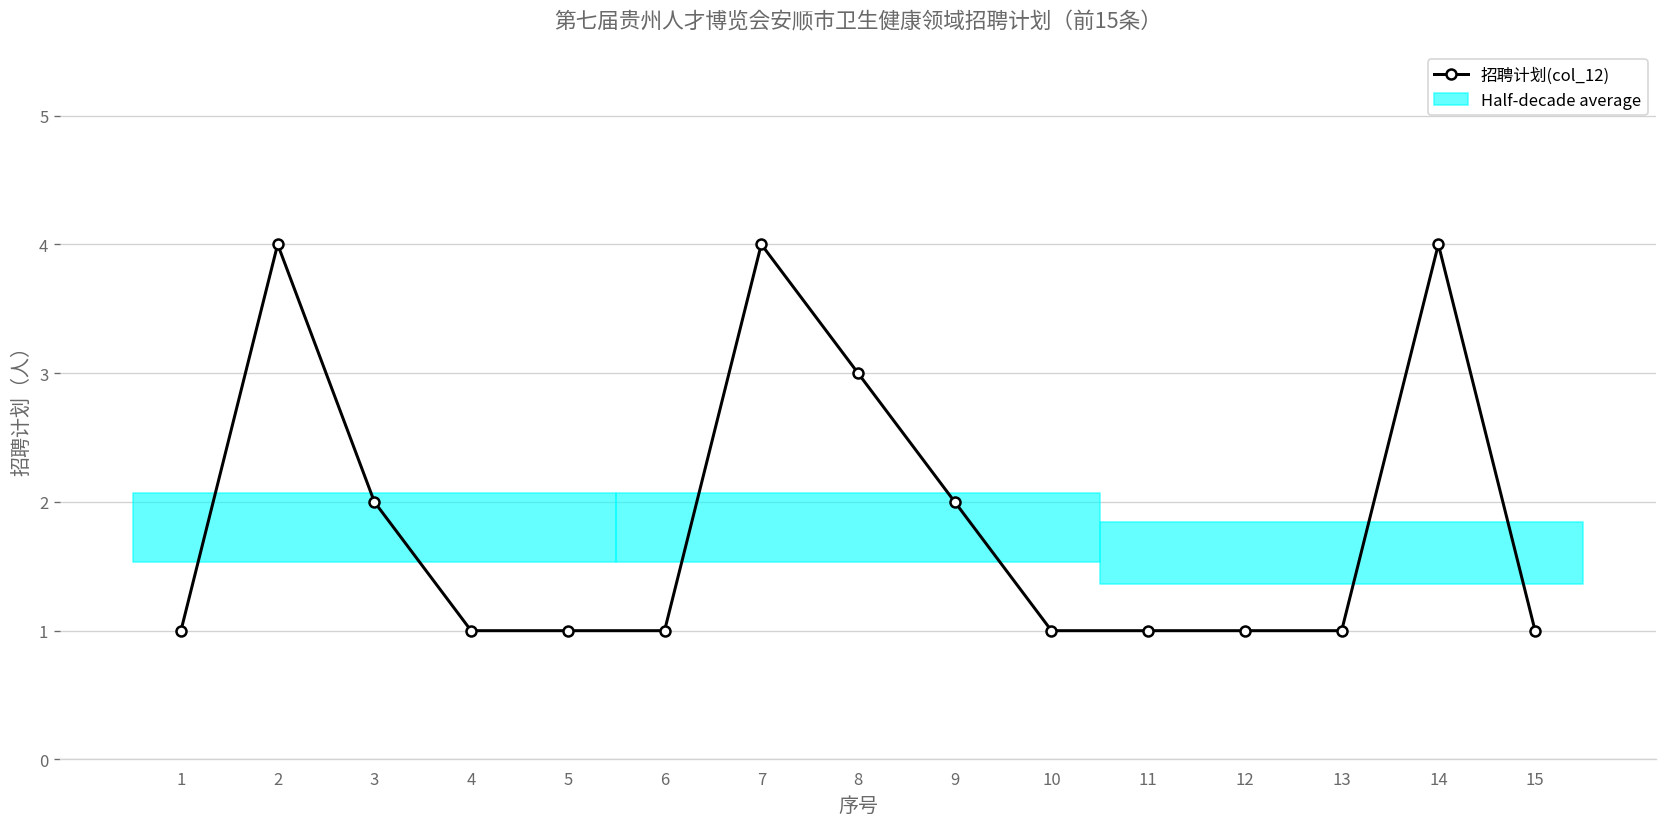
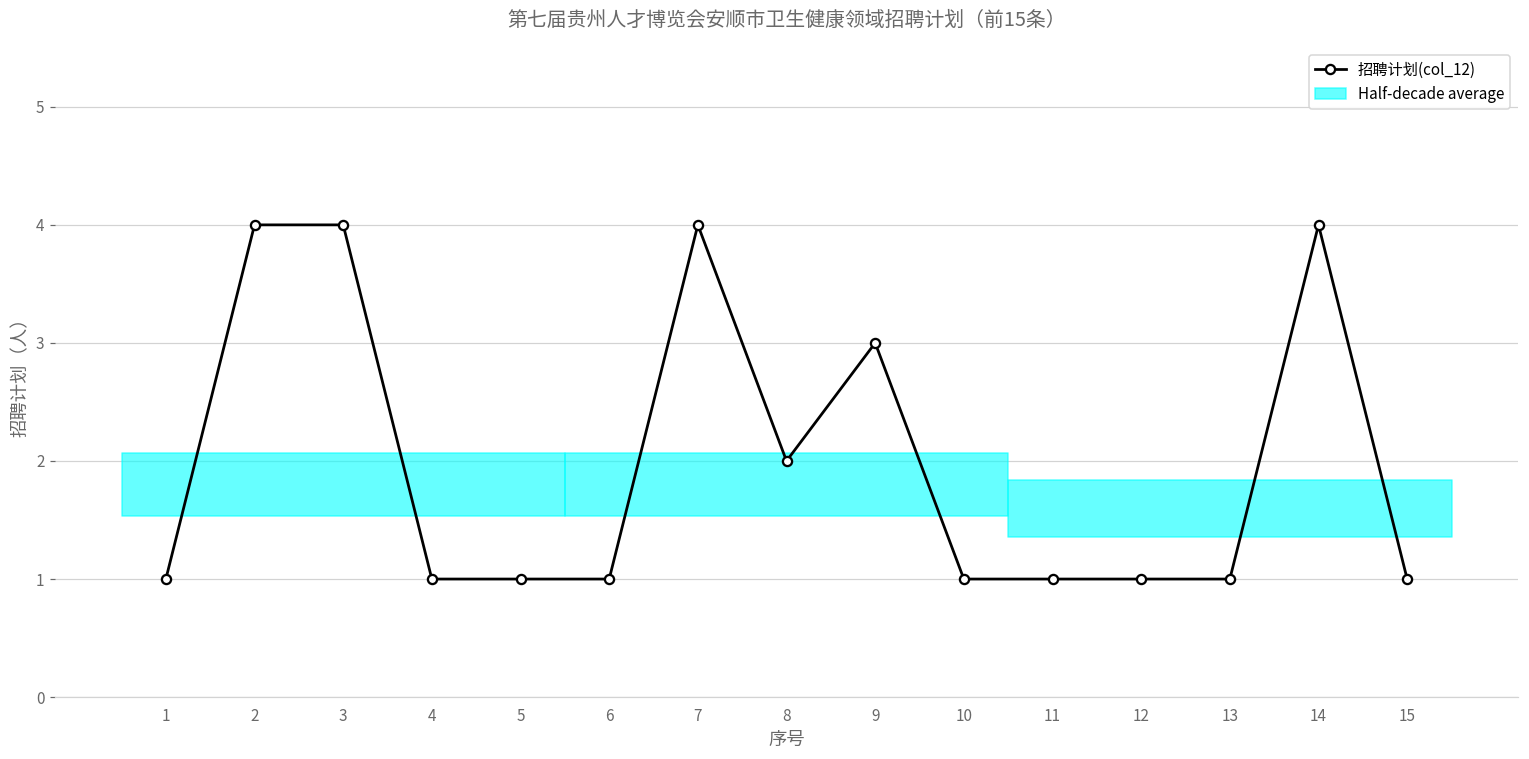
招聘计划(col_12), 3: 2 -> 4
招聘计划(col_12), 8: 3 -> 2
招聘计划(col_12), 9: 2 -> 3
